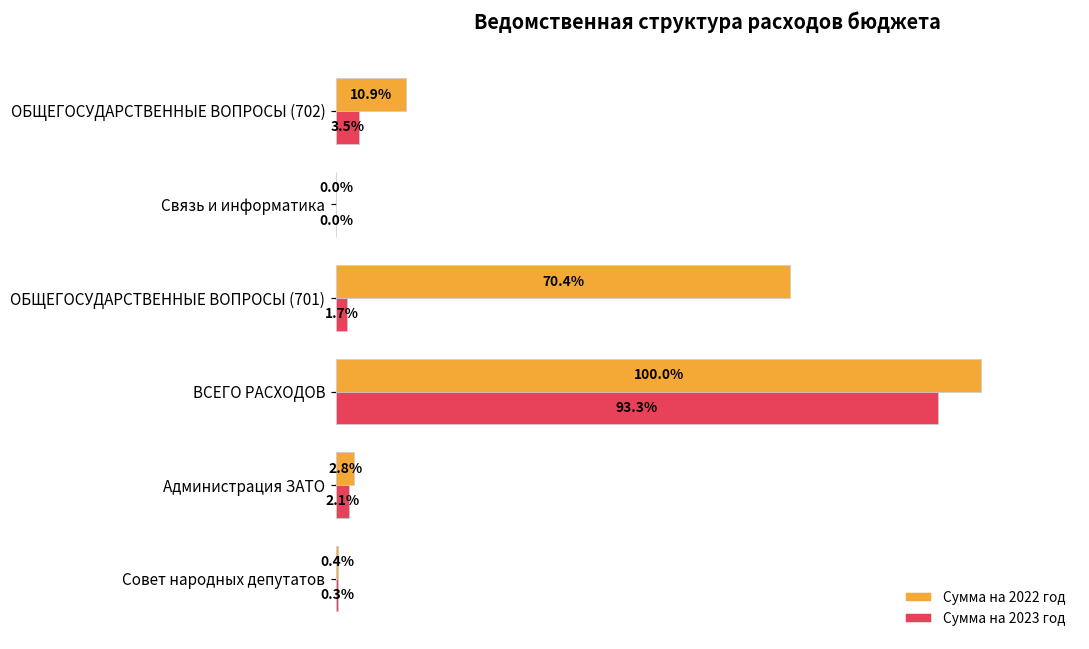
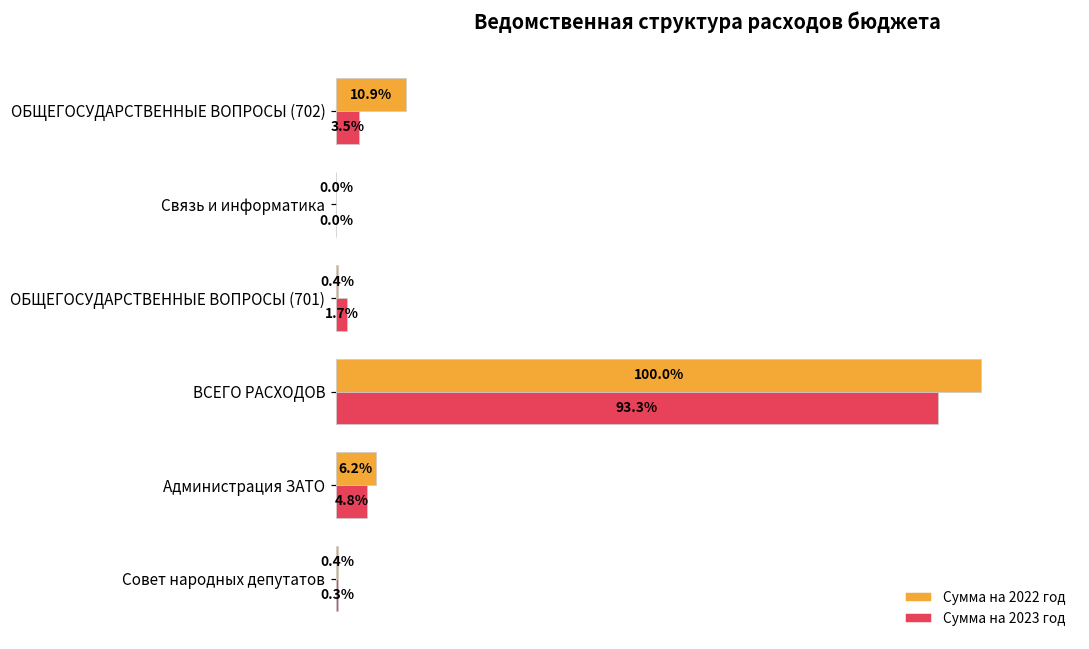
Сумма на 2022 год, ОБЩЕГОСУДАРСТВЕННЫЕ ВОПРОСЫ (701): 70.4% -> 0.4%
Сумма на 2022 год, Администрация ЗАТО: 2.8% -> 6.2%
Сумма на 2023 год, Администрация ЗАТО: 2.1% -> 4.8%
